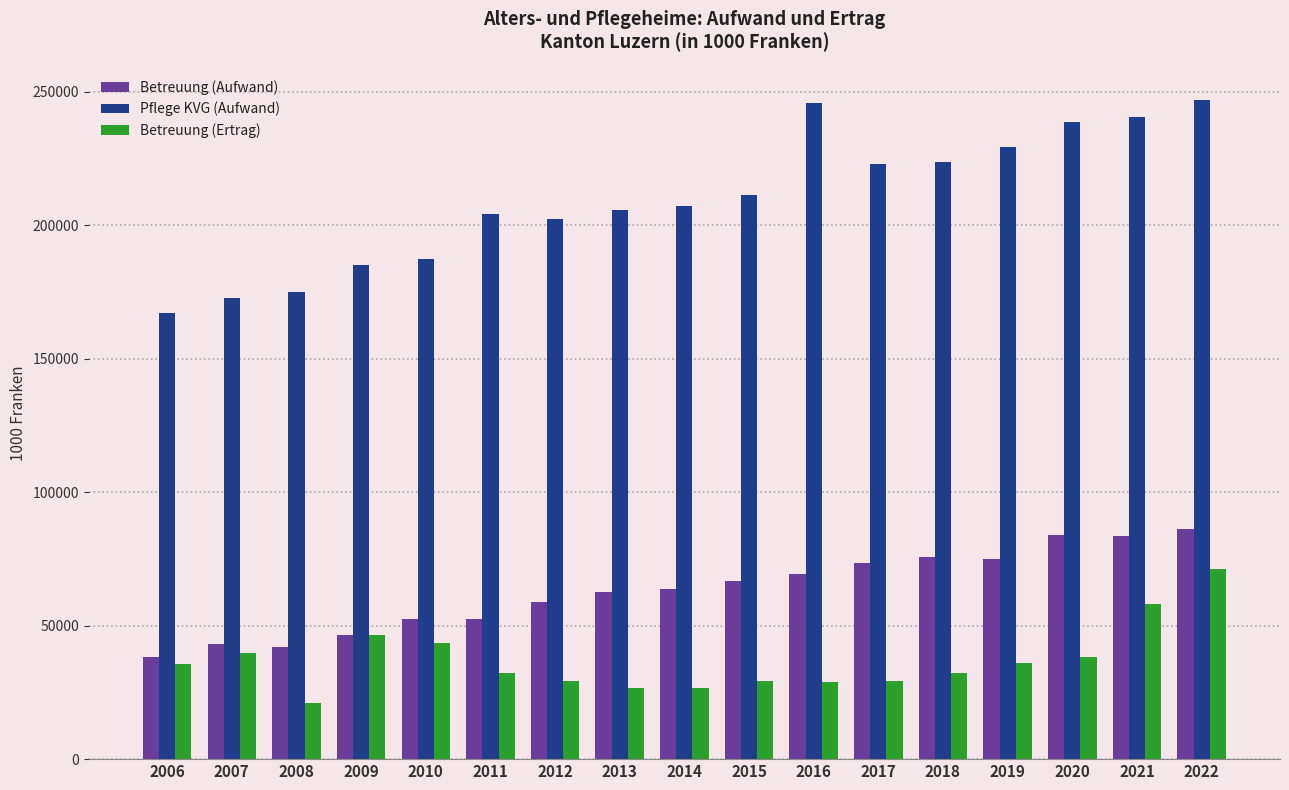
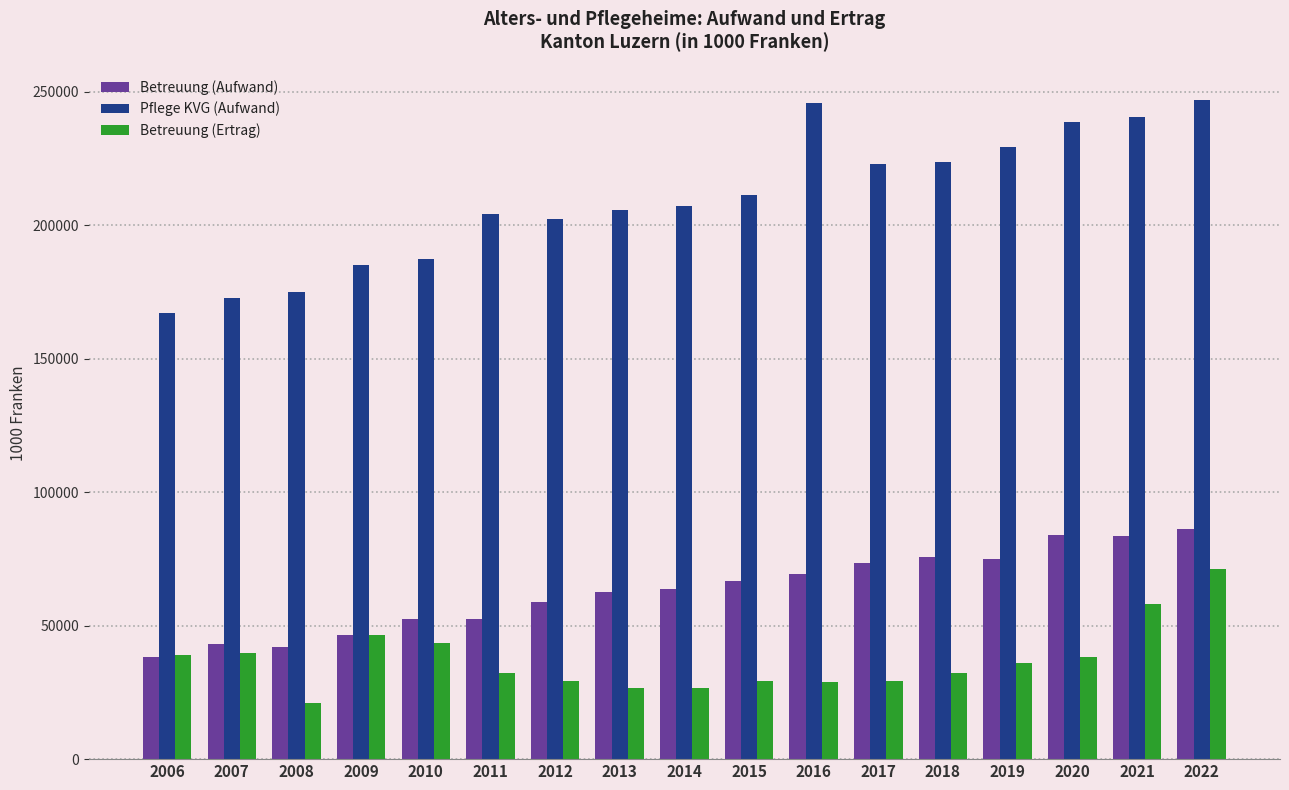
Betreuung (Ertrag), 2006: 36000 -> 39000
